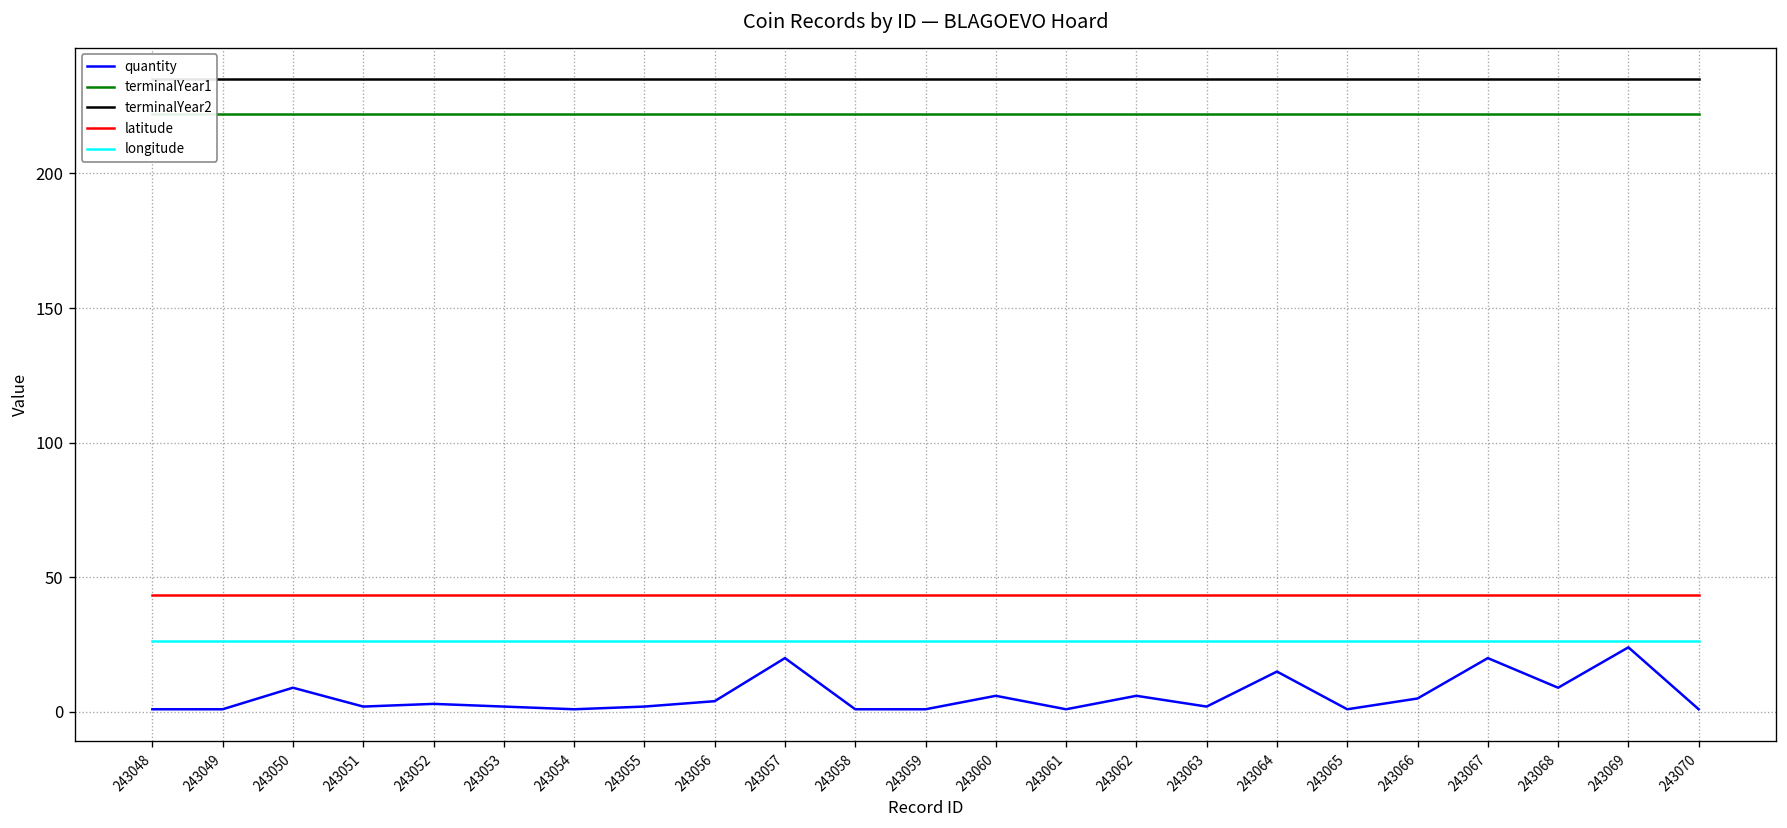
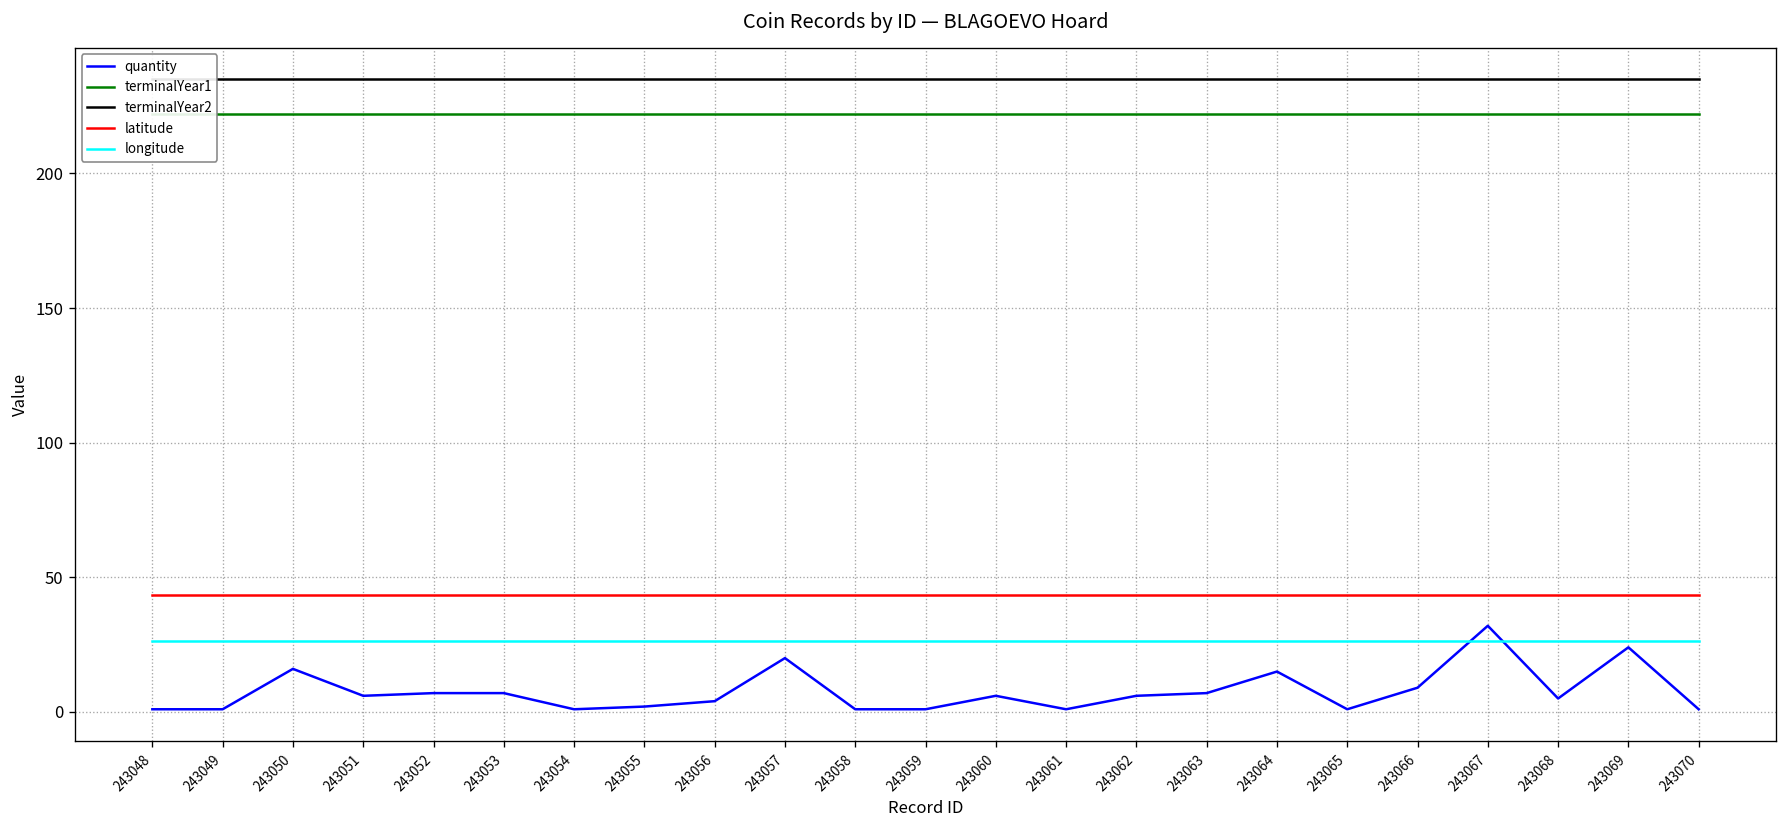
quantity, 243050: 9 -> 16
quantity, 243051: 2 -> 6
quantity, 243052: 3 -> 7
quantity, 243053: 2 -> 7
quantity, 243063: 2 -> 7
quantity, 243066: 5 -> 9
quantity, 243067: 20 -> 32
quantity, 243068: 9 -> 5
